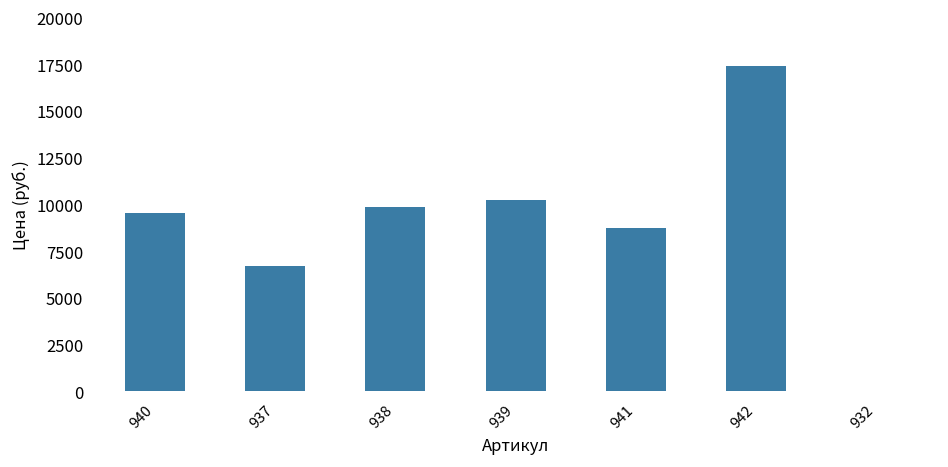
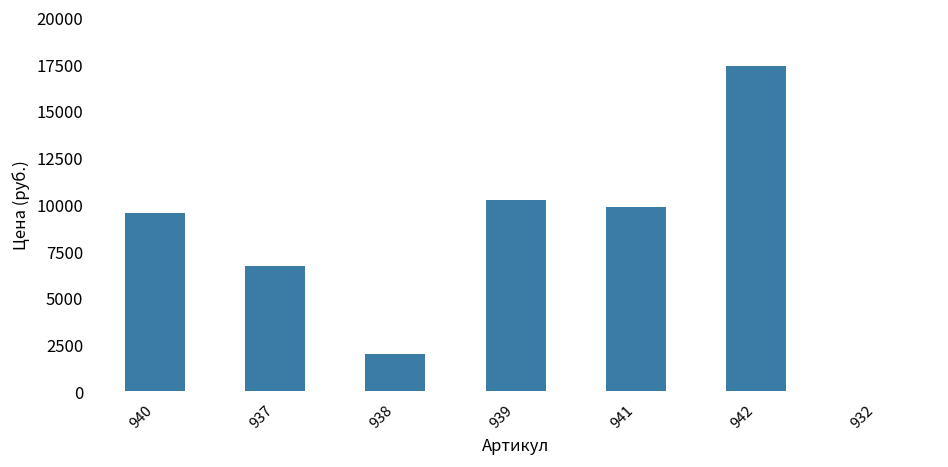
938: 9900 -> 2000
941: 8700 -> 9900
